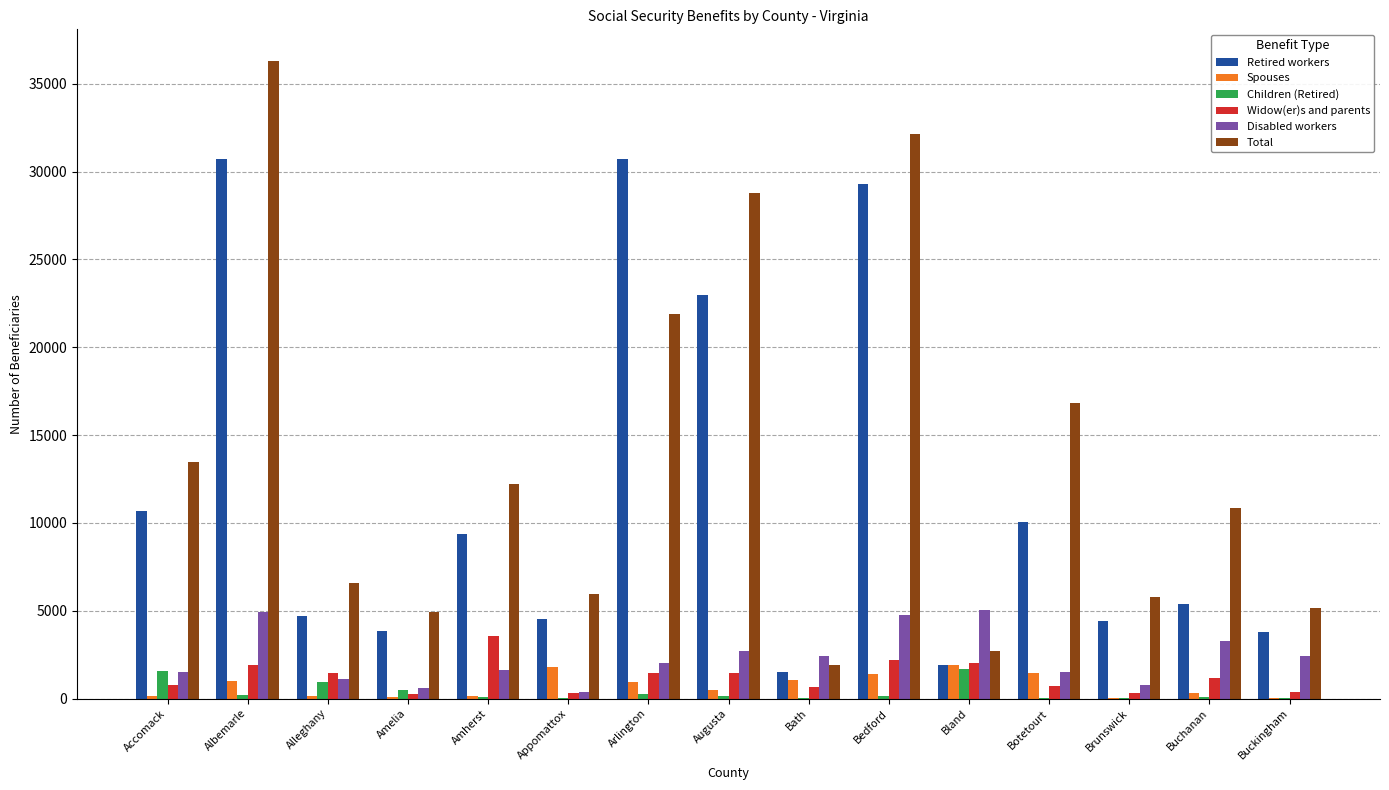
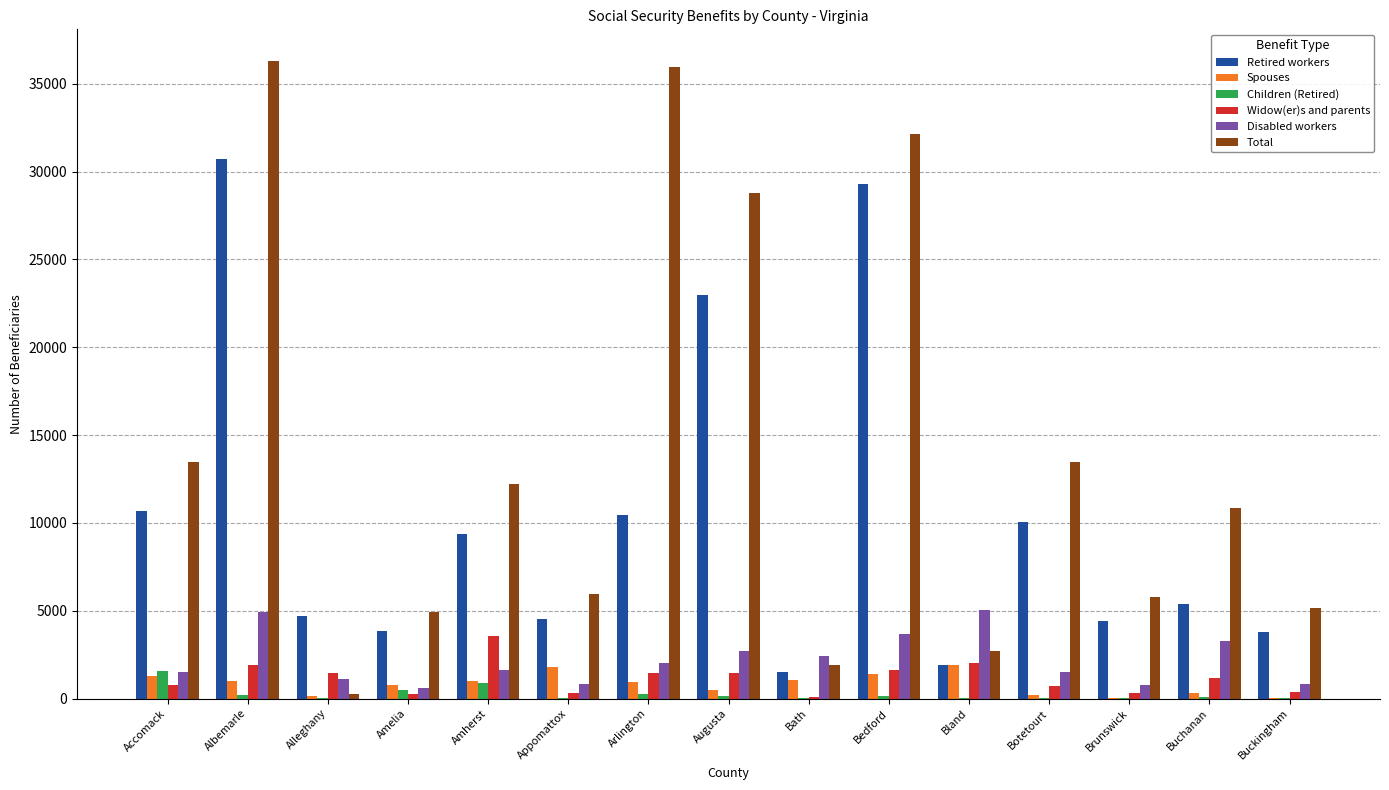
Spouses, Accomack: 200 -> 1300
Children (Retired), Alleghany: 1000 -> 0
Total, Alleghany: 6600 -> 200
Spouses, Amelia: 100 -> 700
Spouses, Amherst: 200 -> 1000
Children (Retired), Amherst: 100 -> 900
Disabled workers, Appomattox: 400 -> 800
Retired workers, Arlington: 30700 -> 10400
Total, Arlington: 21900 -> 36000
Widow(er)s and parents, Bath: 700 -> 100
Widow(er)s and parents, Bedford: 2200 -> 1600
Disabled workers, Bedford: 4800 -> 3700
Children (Retired), Bland: 1700 -> 0
Spouses, Botetourt: 1400 -> 200
Total, Botetourt: 16800 -> 13500
Disabled workers, Buckingham: 2400 -> 800
